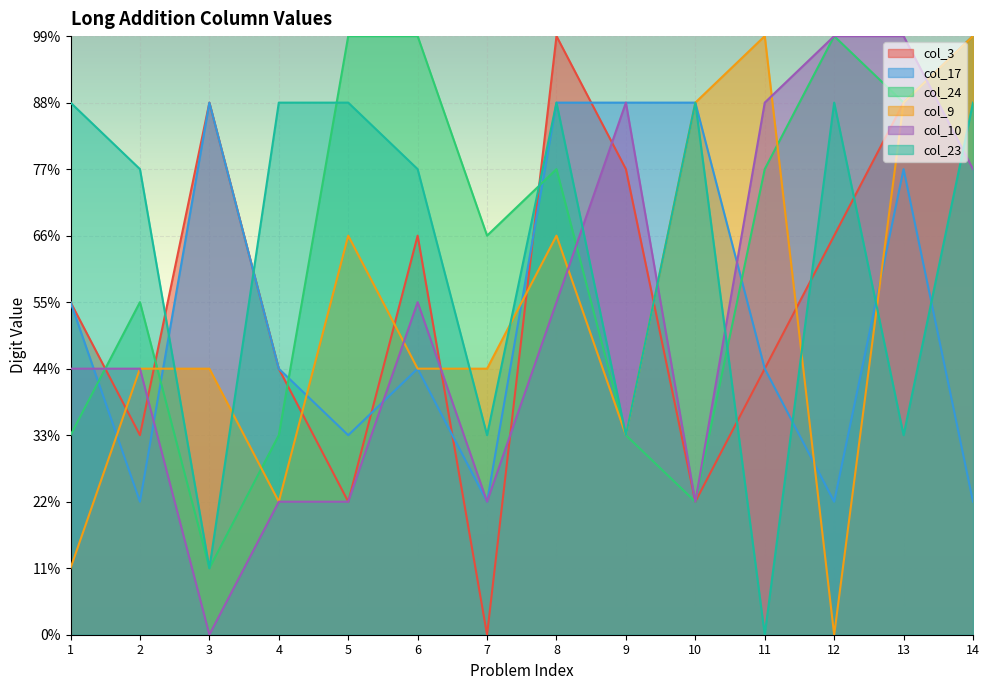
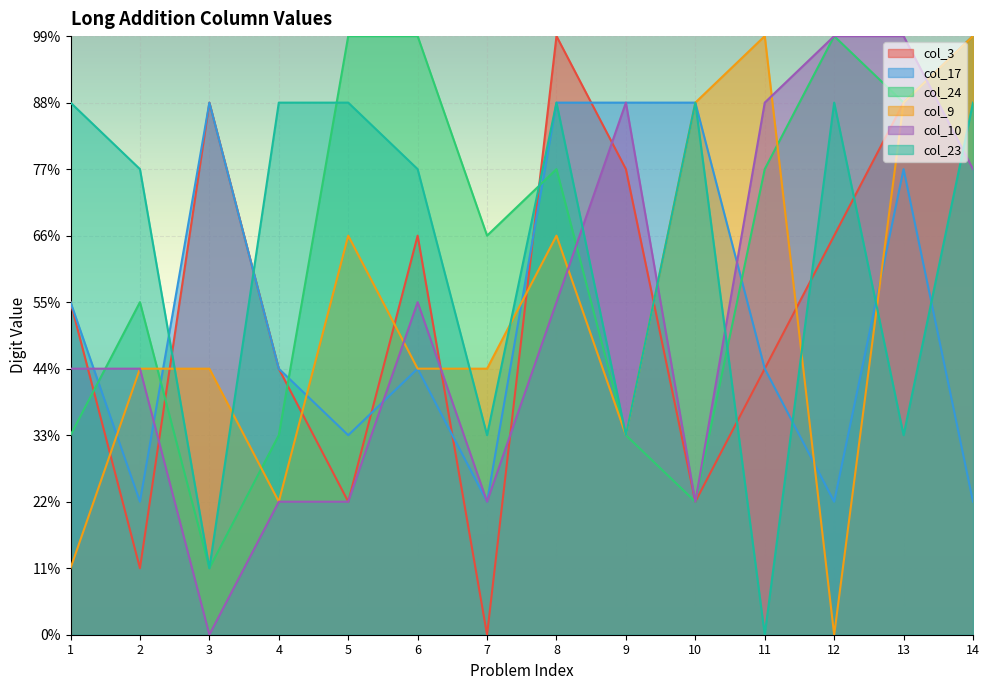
col_3, 2: 33% -> 11%
